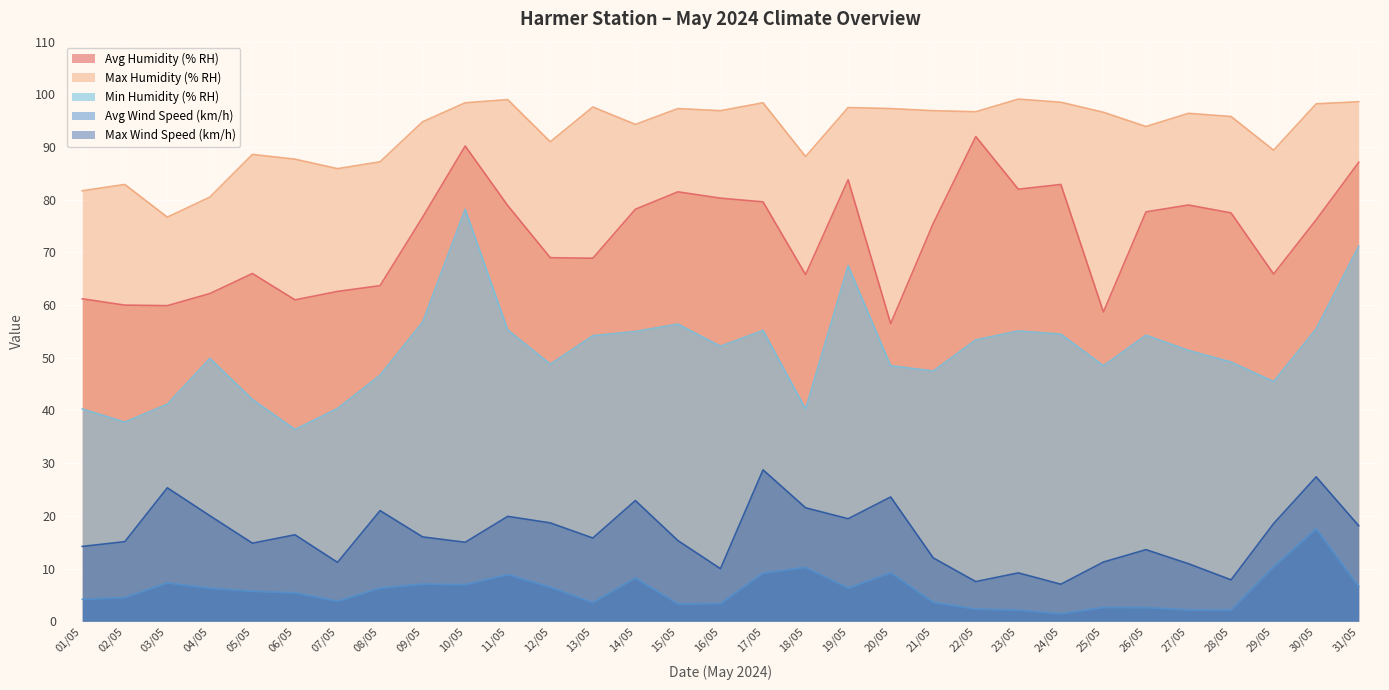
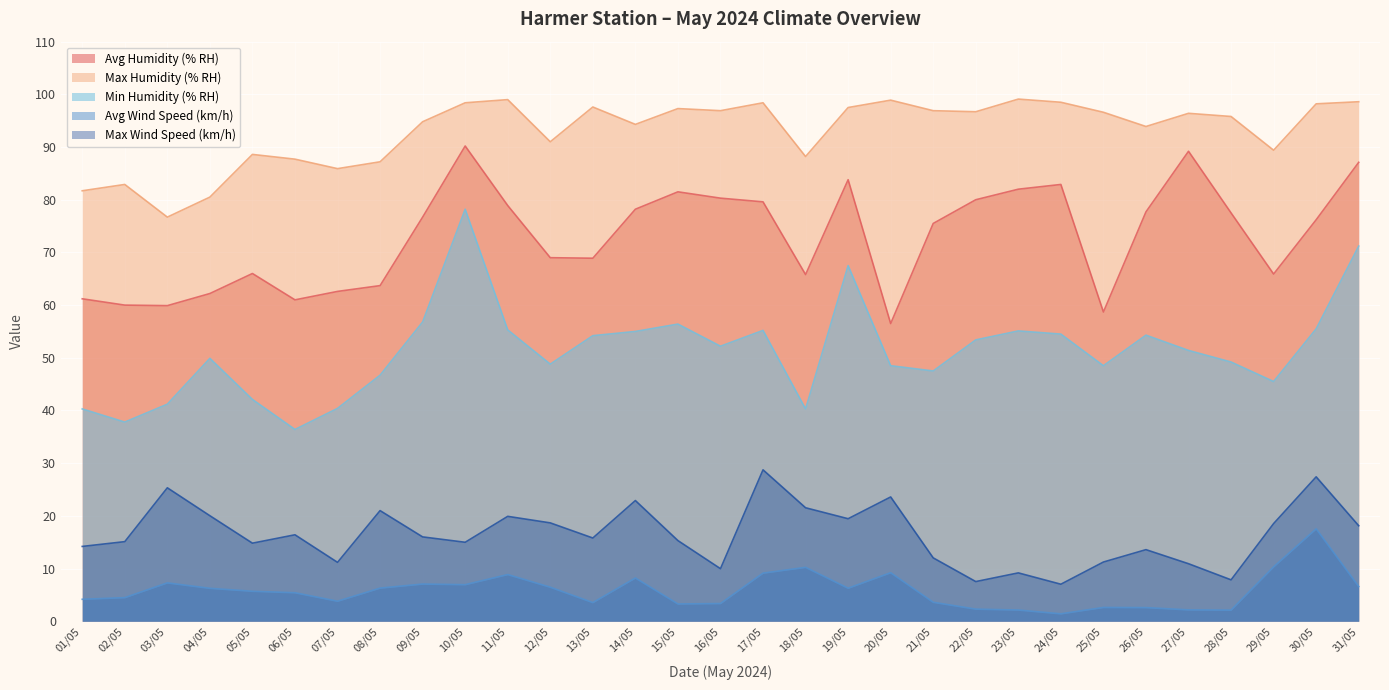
Max Humidity (% RH), 20/05: 97 -> 99
Avg Humidity (% RH), 22/05: 92 -> 80
Avg Humidity (% RH), 27/05: 79 -> 89
